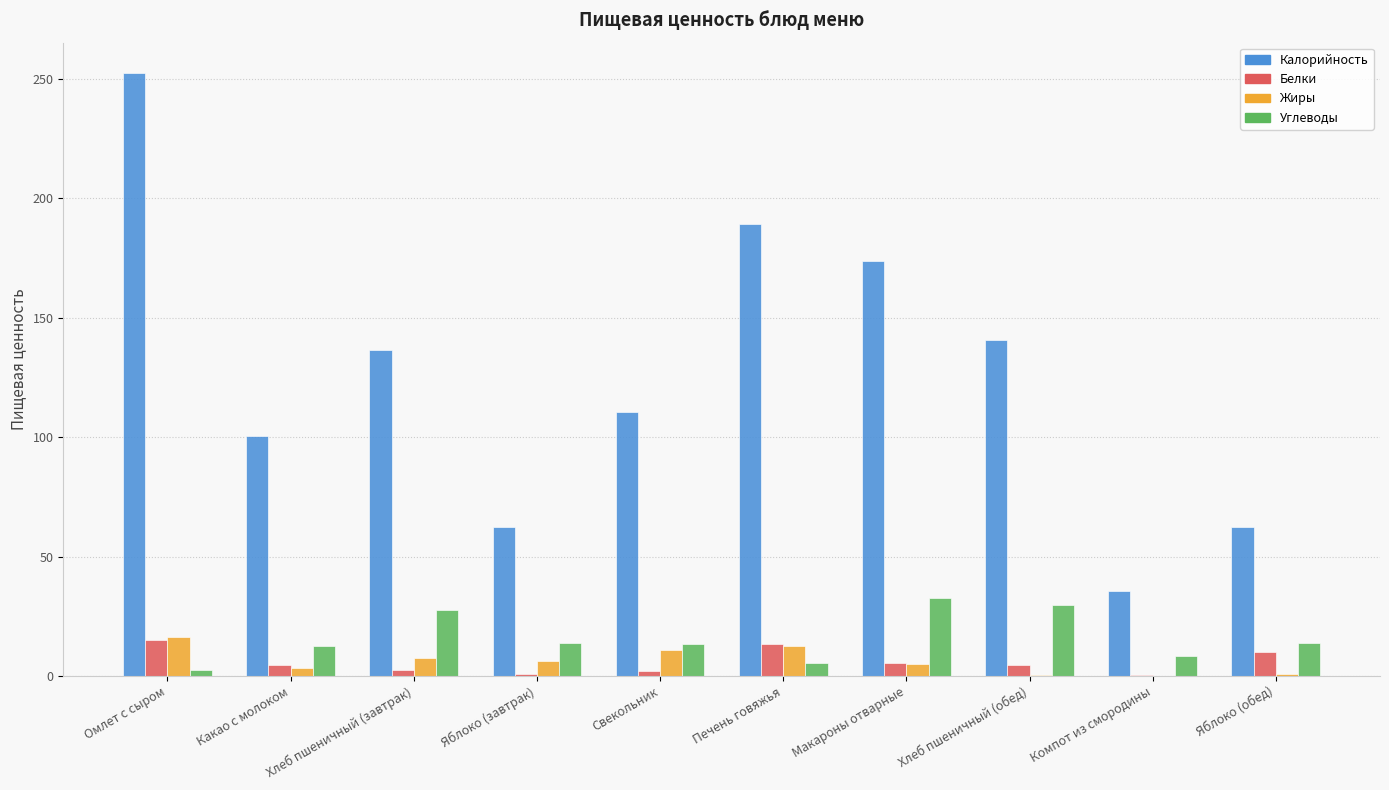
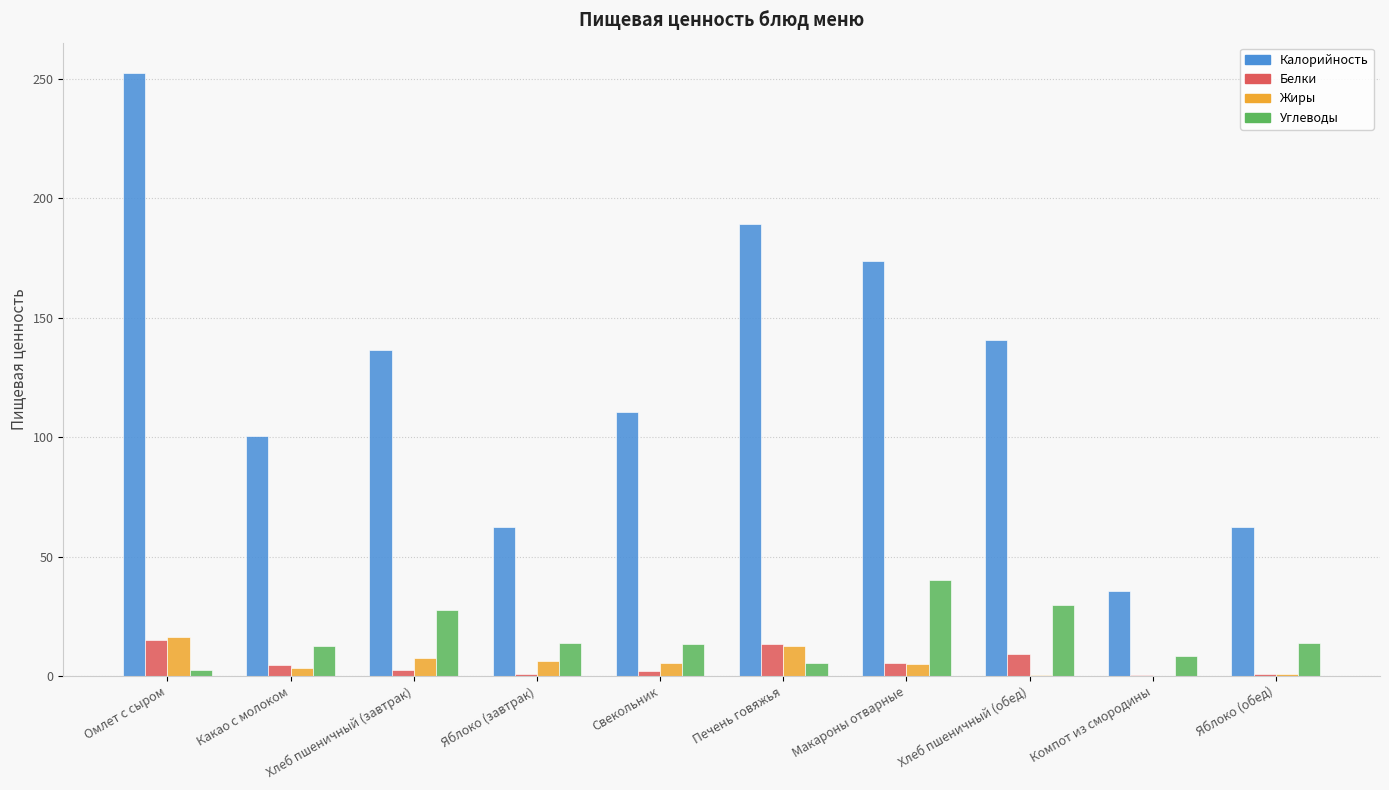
Жиры, Свекольник: 11 -> 5
Углеводы, Макароны отварные: 33 -> 40
Белки, Хлеб пшеничный (обед): 5 -> 9
Белки, Яблоко (обед): 10 -> 1
